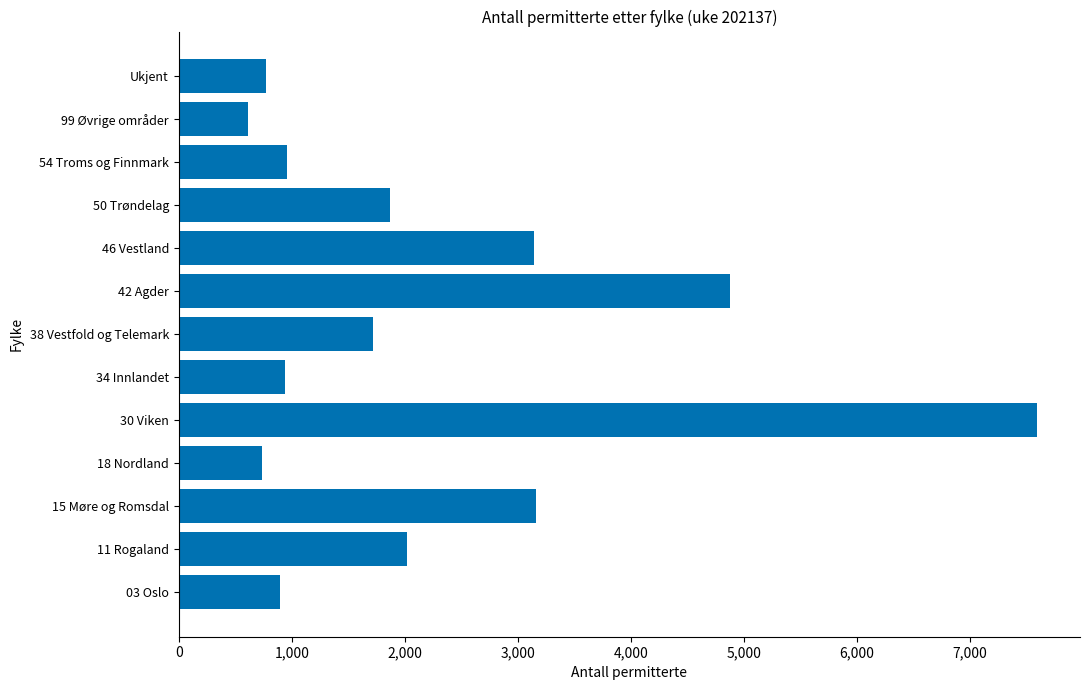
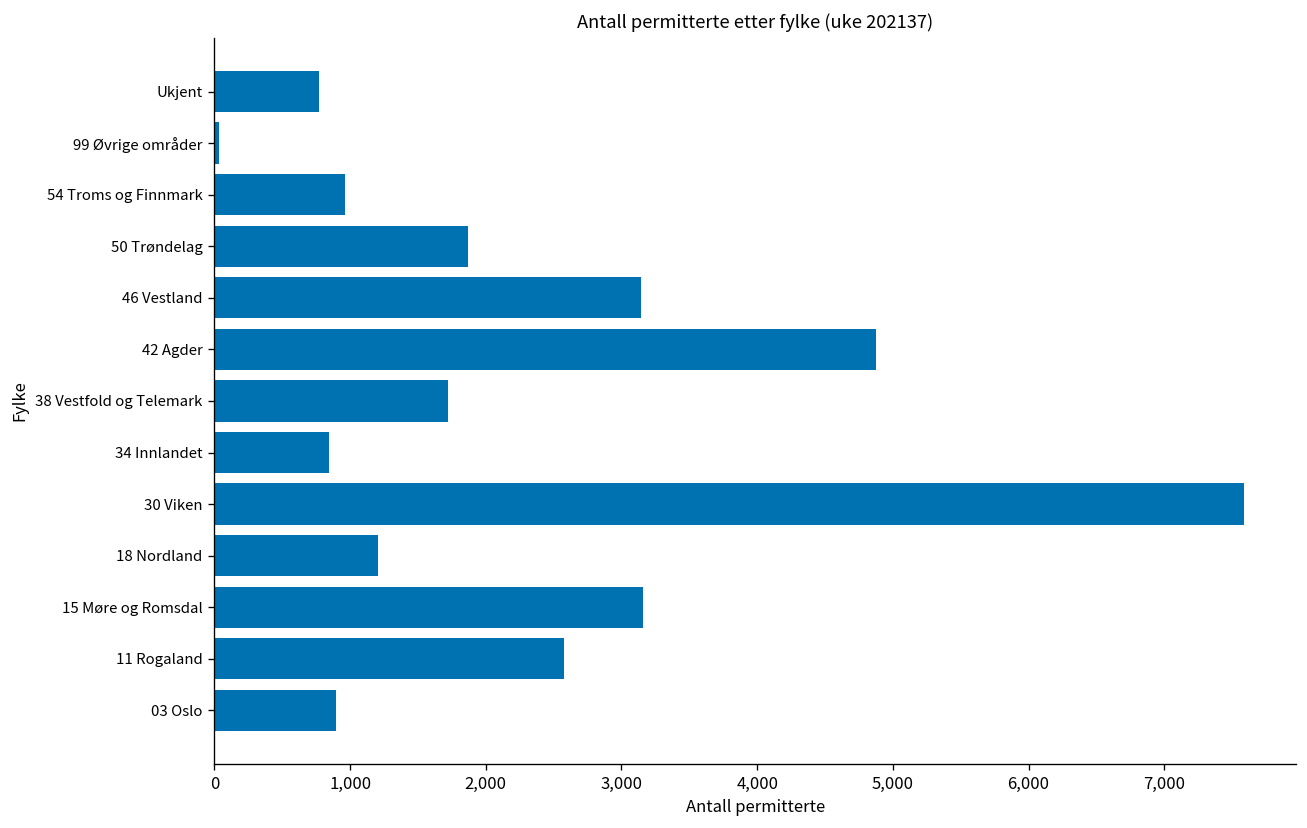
99 Øvrige områder: 610 -> 30
34 Innlandet: 940 -> 850
18 Nordland: 740 -> 1,210
11 Rogaland: 2,020 -> 2,580
